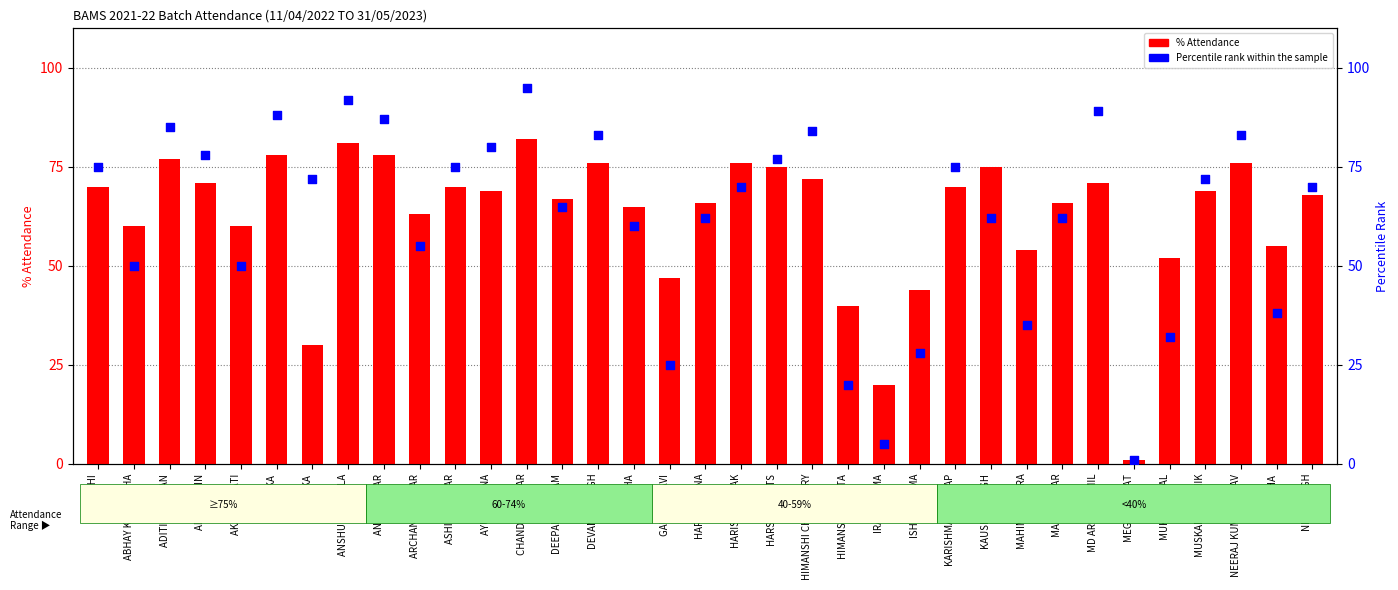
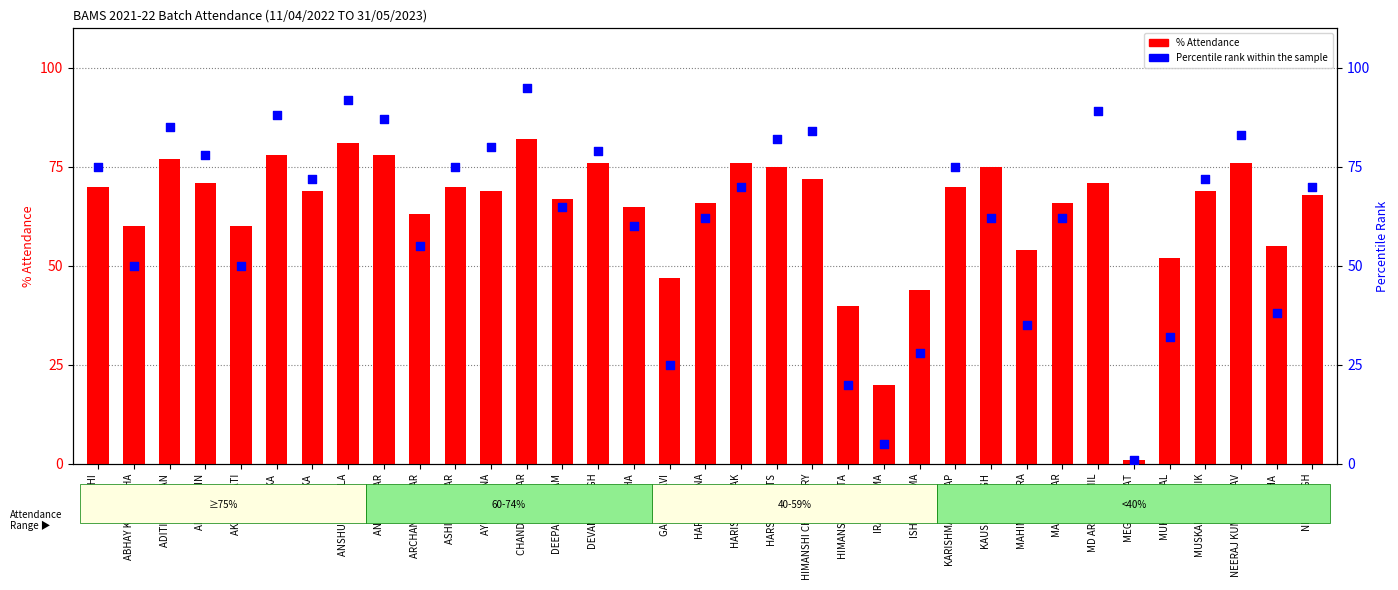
% Attendance, ANSHIKA: 30 -> 69
Percentile rank within the sample, DEVANSH SINGH: 83 -> 79
Percentile rank within the sample, HARSHITA VATS: 77 -> 82
